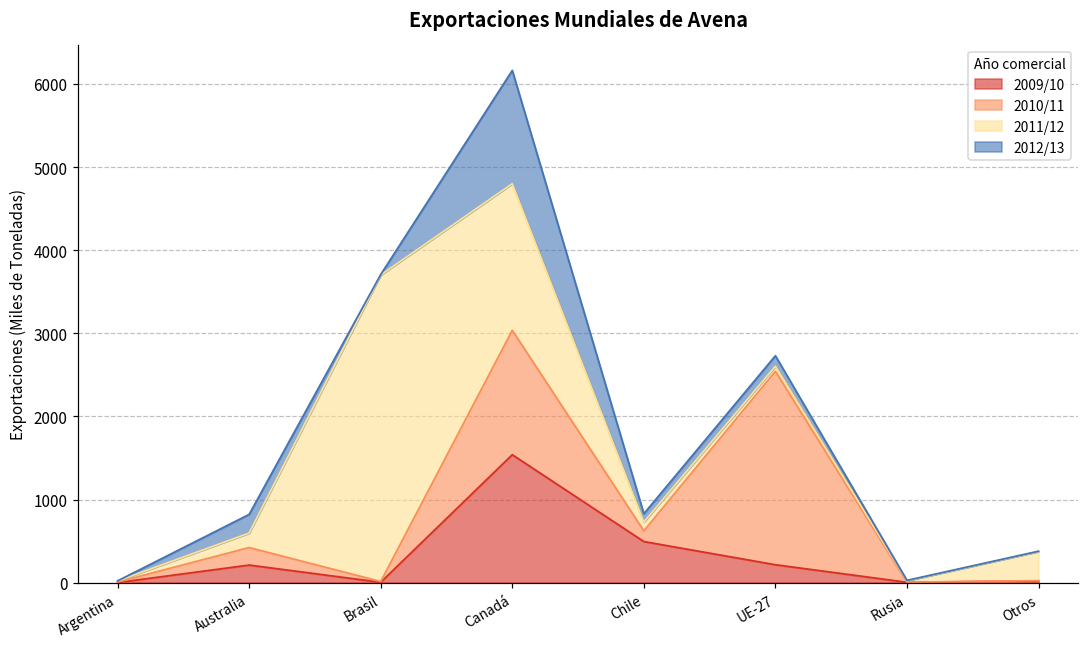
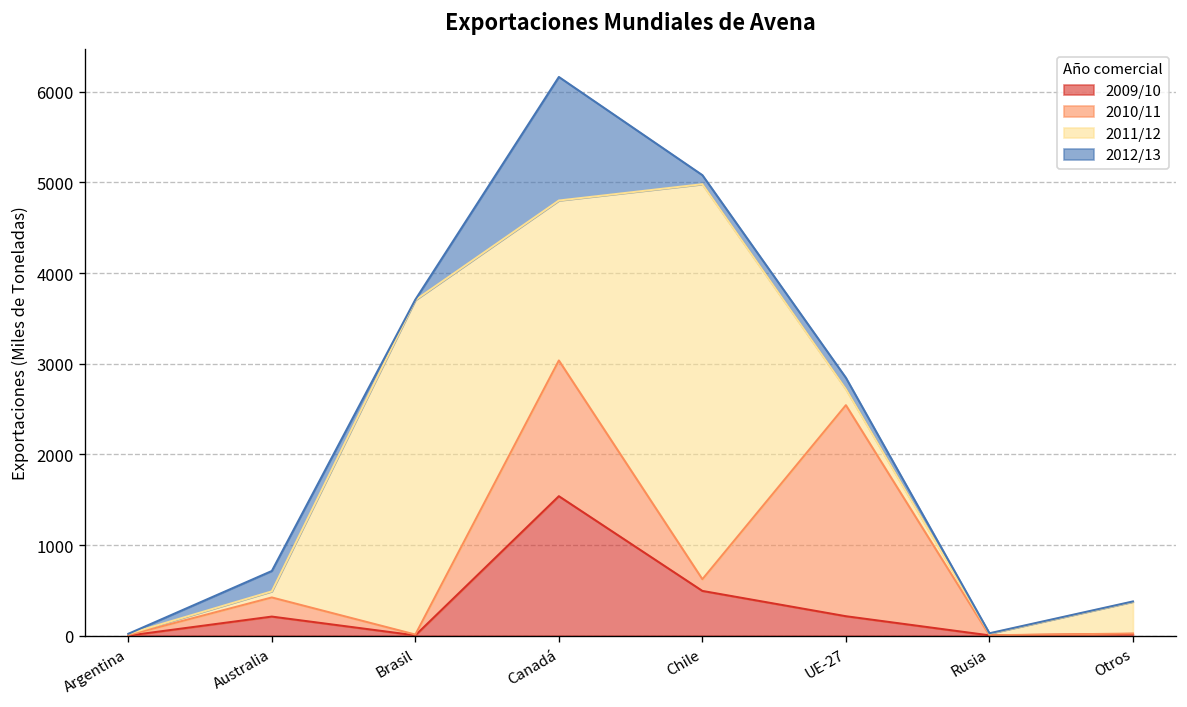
2011/12, Australia: 200 -> 100
2011/12, Chile: 100 -> 4400
2011/12, UE-27: 100 -> 200
